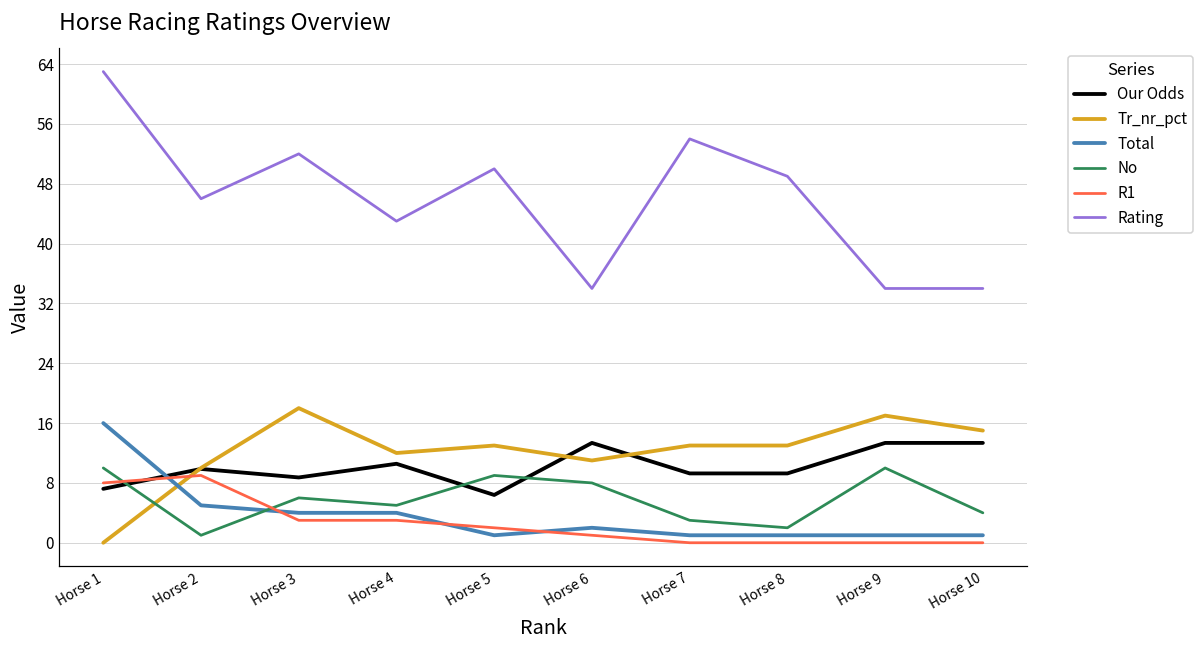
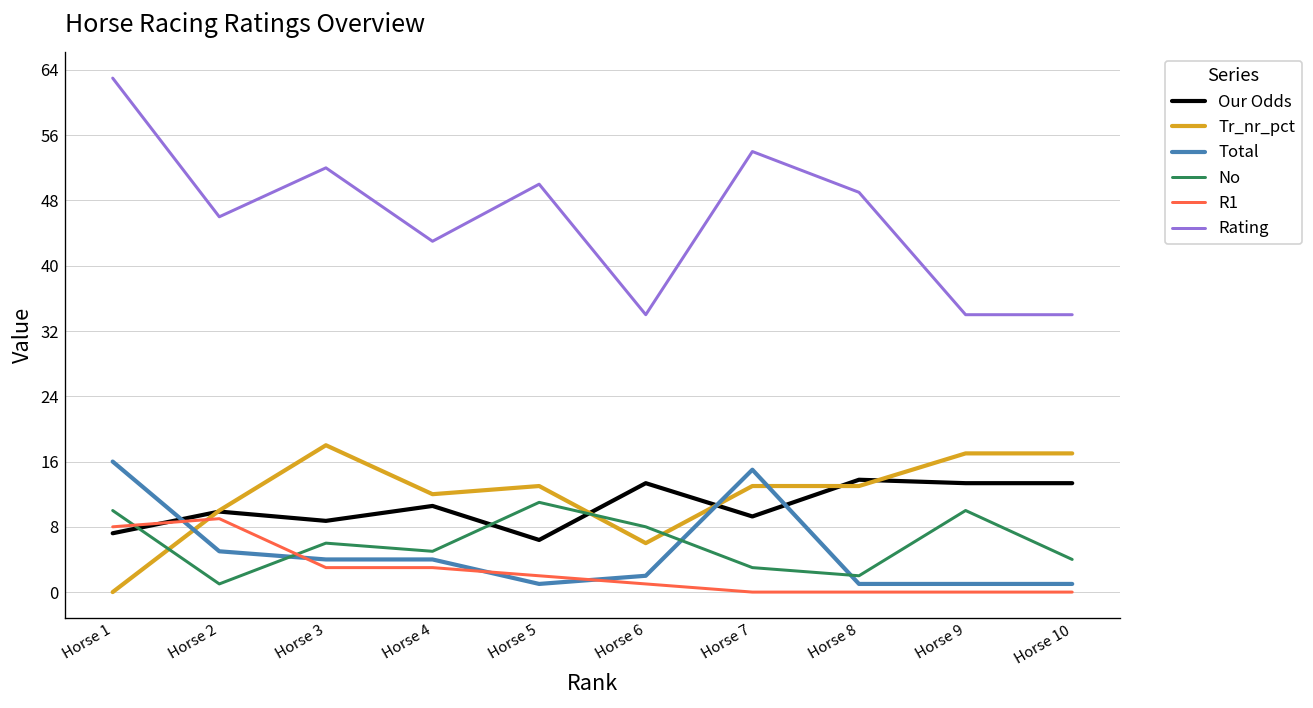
No, Horse 5: 9 -> 11
Tr_nr_pct, Horse 6: 11 -> 6
Total, Horse 7: 1 -> 15
Our Odds, Horse 8: 9 -> 14
Tr_nr_pct, Horse 10: 15 -> 17
